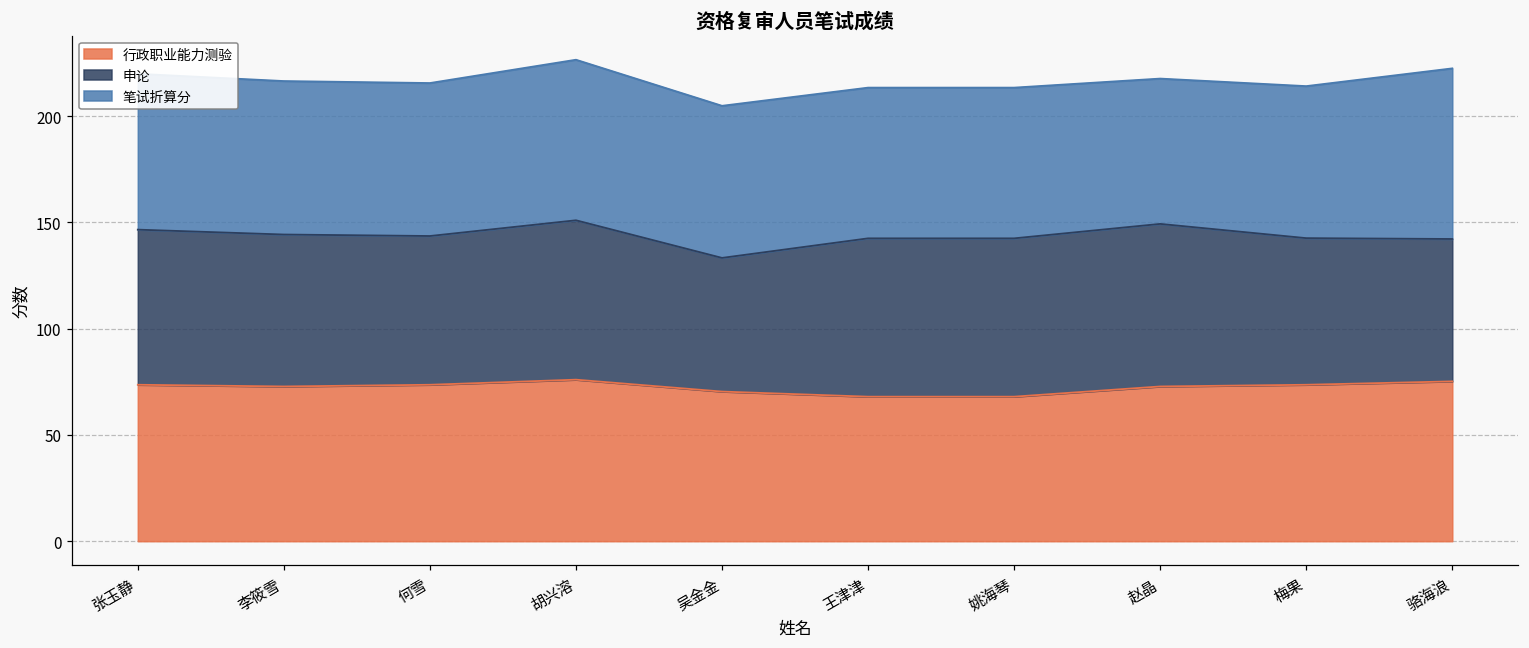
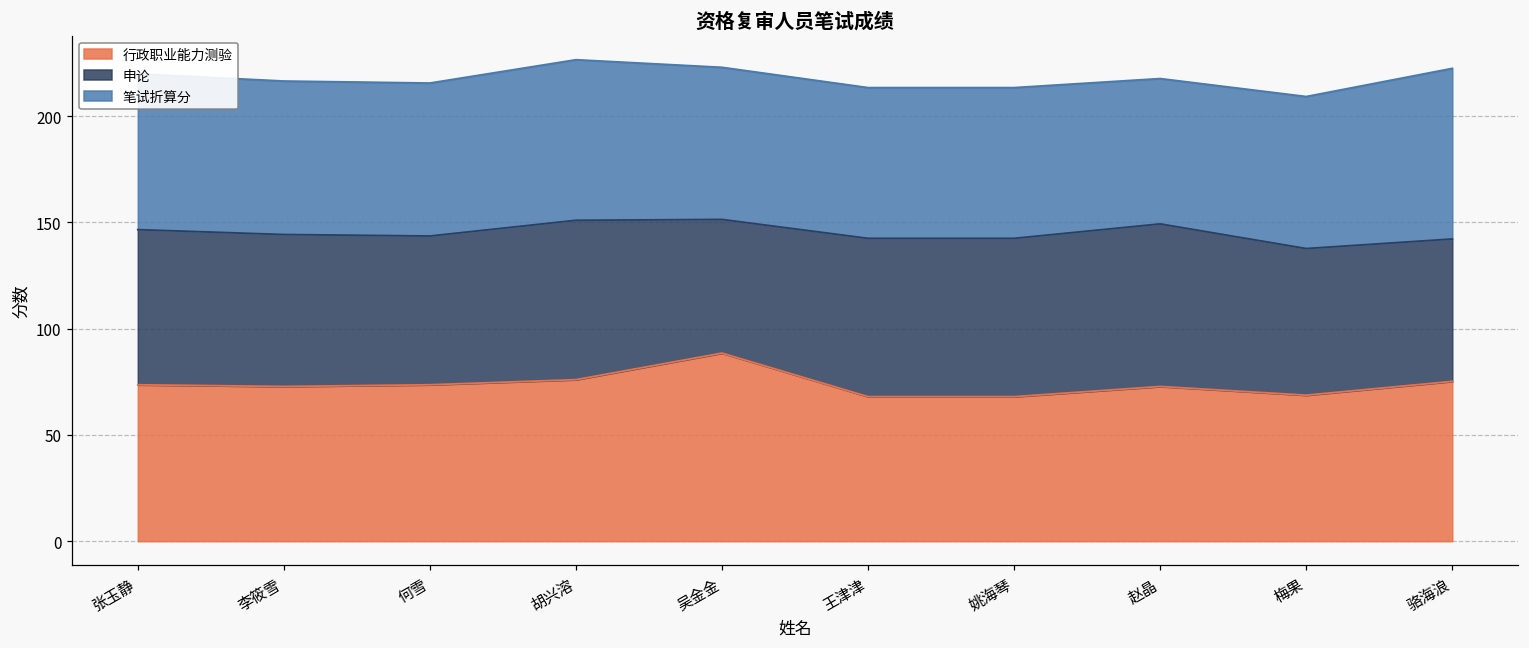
行政职业能力测验, 吴金金: 70 -> 89
行政职业能力测验, 梅果: 74 -> 69
